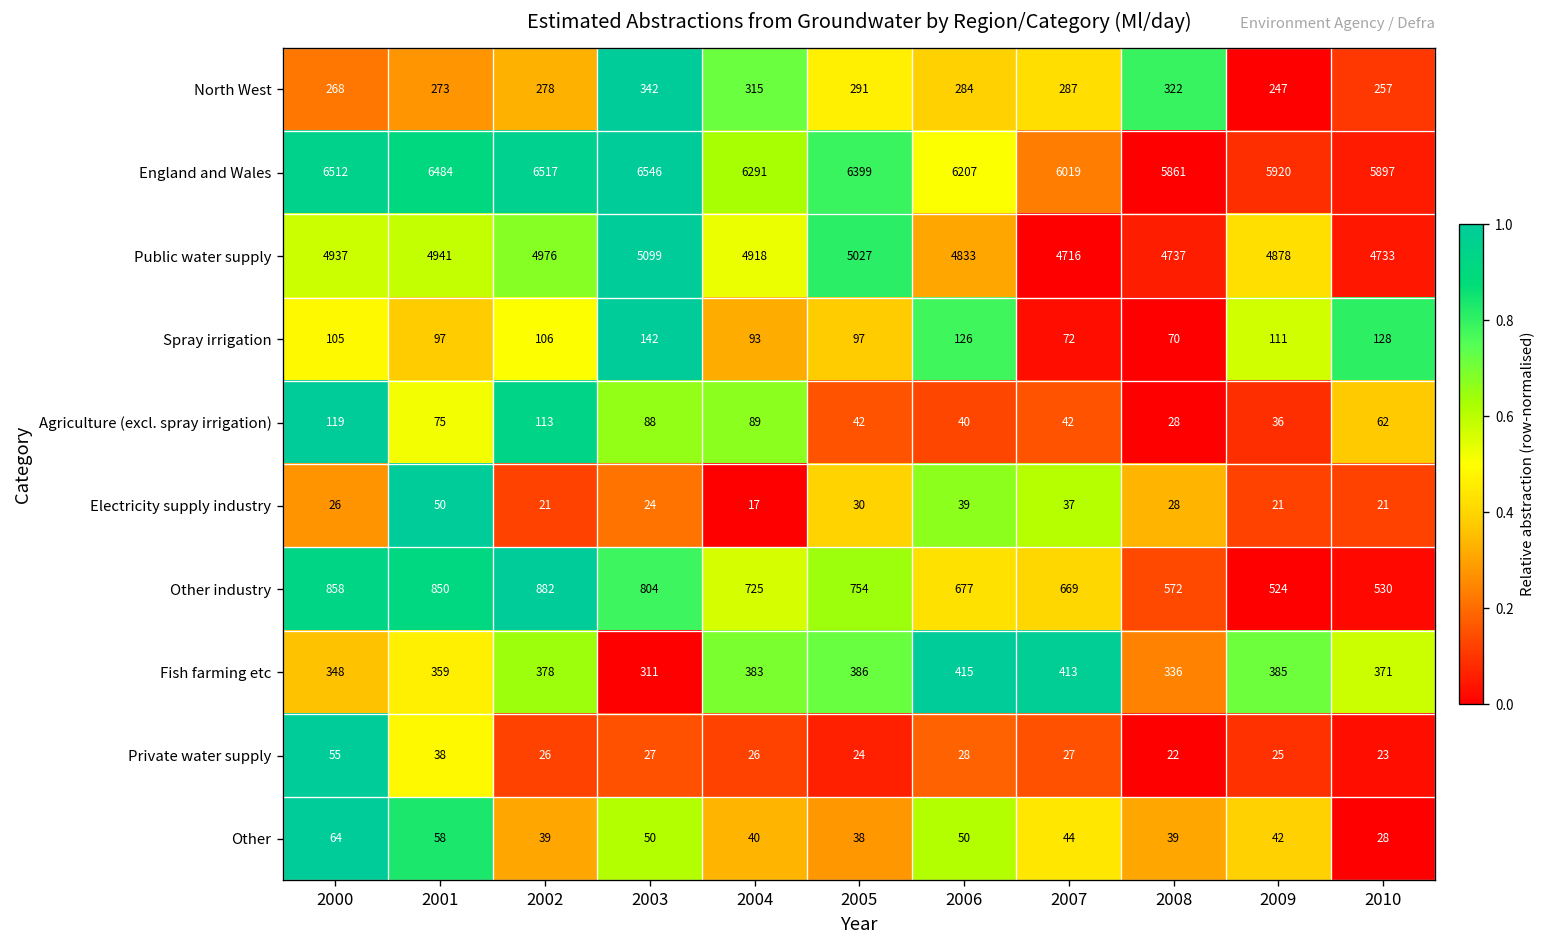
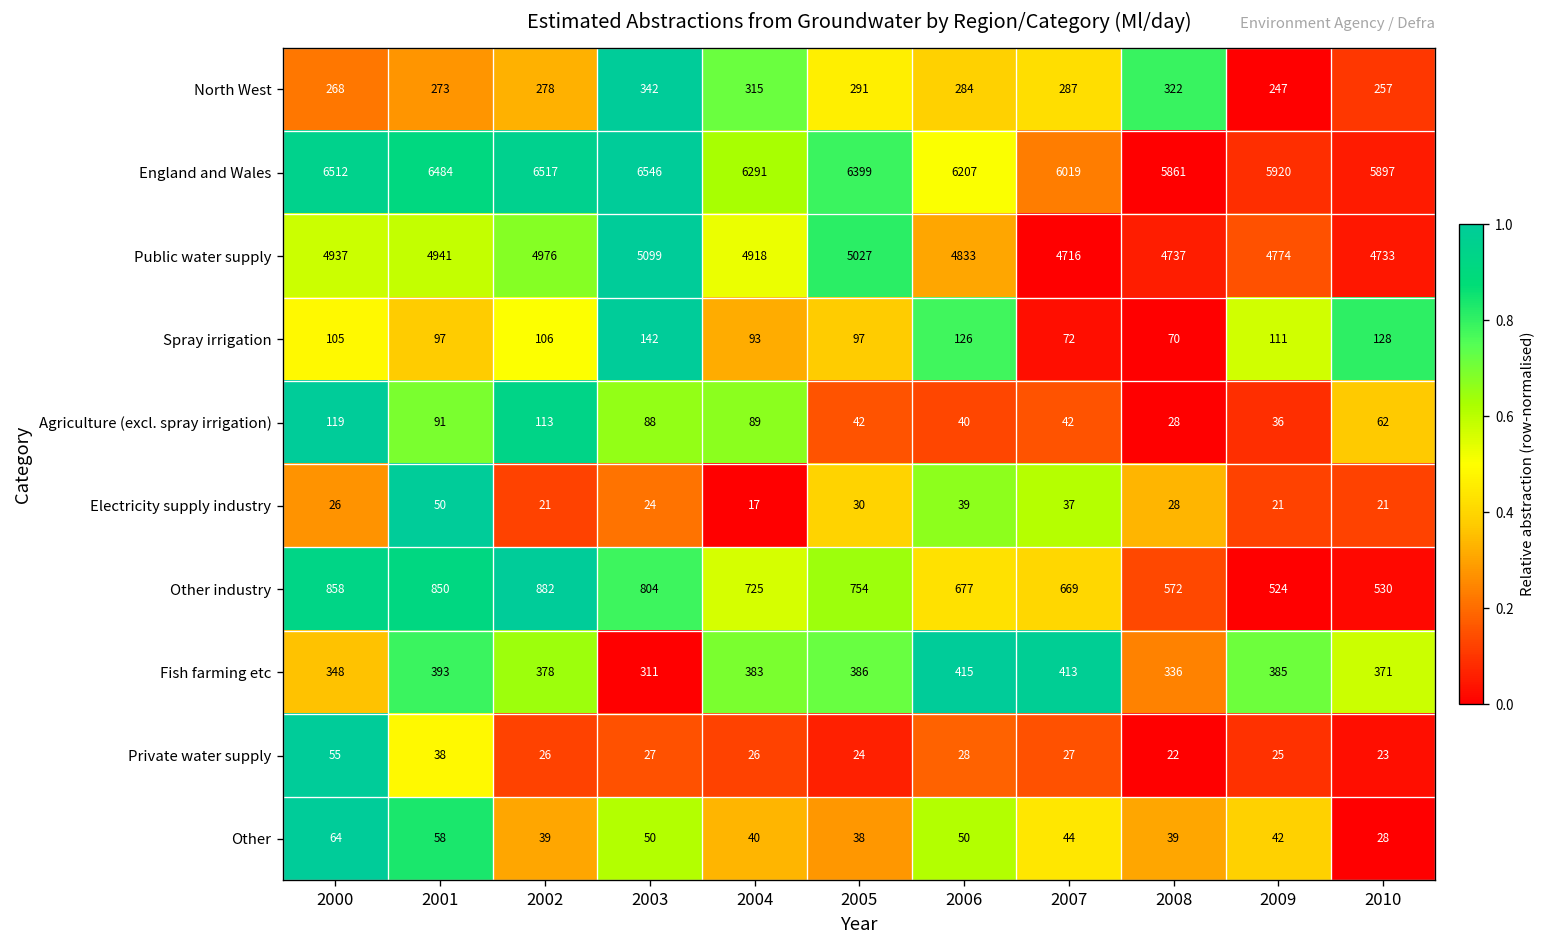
Public water supply, 2009: 4878 -> 4774
Agriculture (excl. spray irrigation), 2001: 75 -> 91
Fish farming etc, 2001: 359 -> 393
